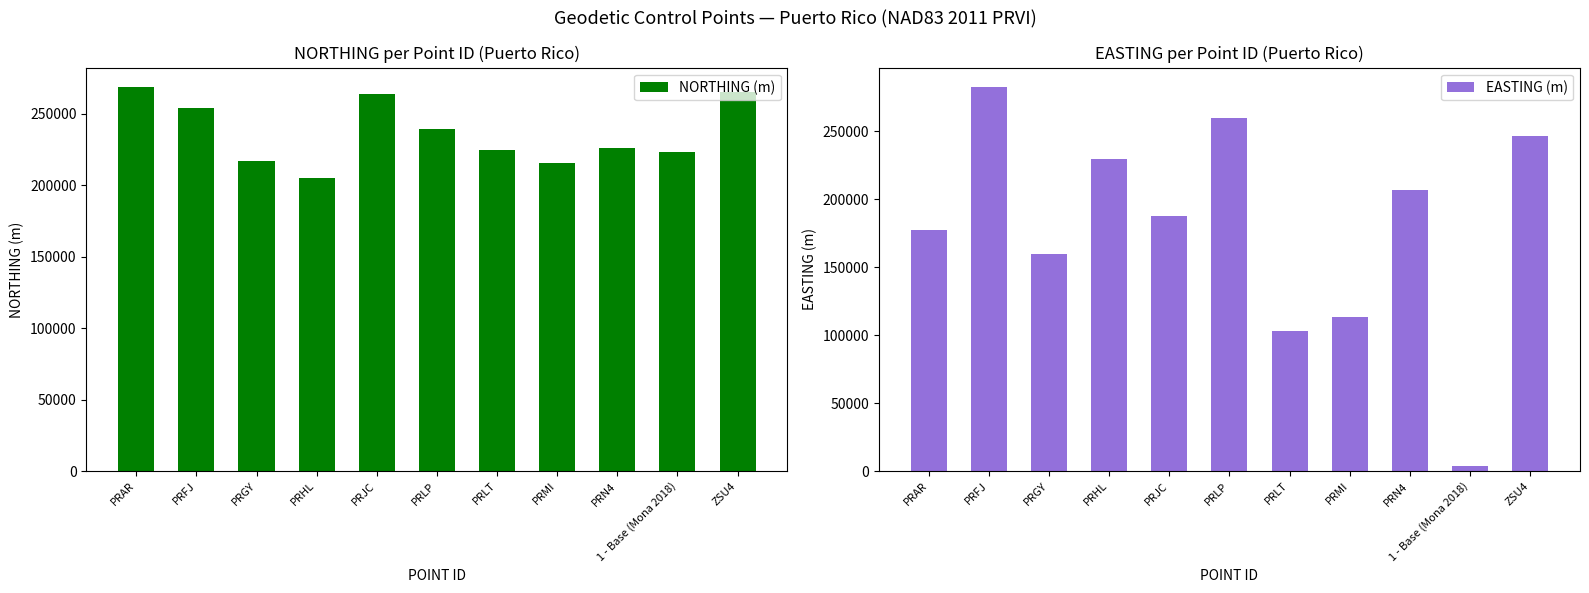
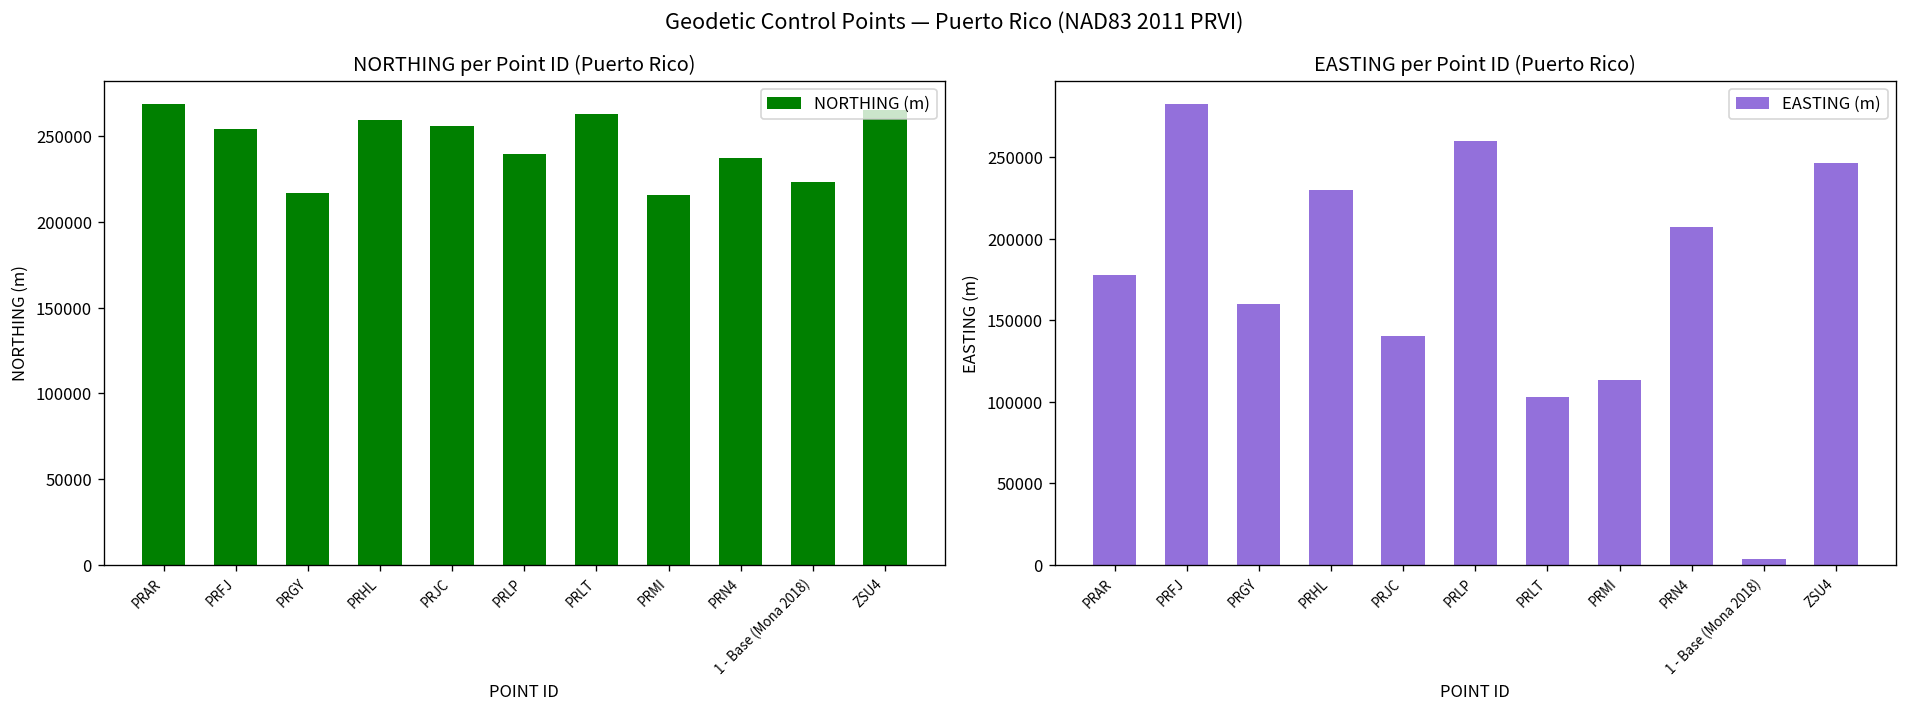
NORTHING per Point ID (Puerto Rico), PRHL: 205000 -> 260000
NORTHING per Point ID (Puerto Rico), PRJC: 264000 -> 256000
NORTHING per Point ID (Puerto Rico), PRLT: 225000 -> 263000
NORTHING per Point ID (Puerto Rico), PRN4: 226000 -> 237000
EASTING per Point ID (Puerto Rico), PRJC: 188000 -> 140000
